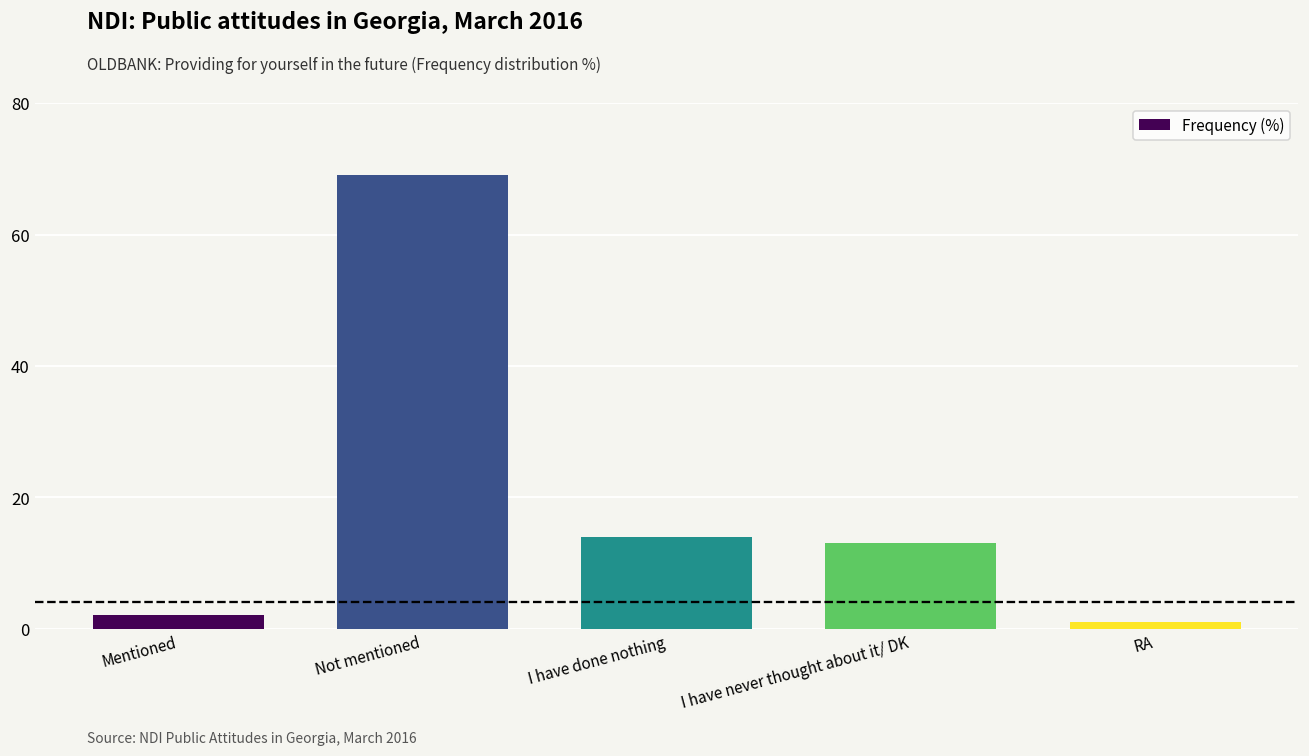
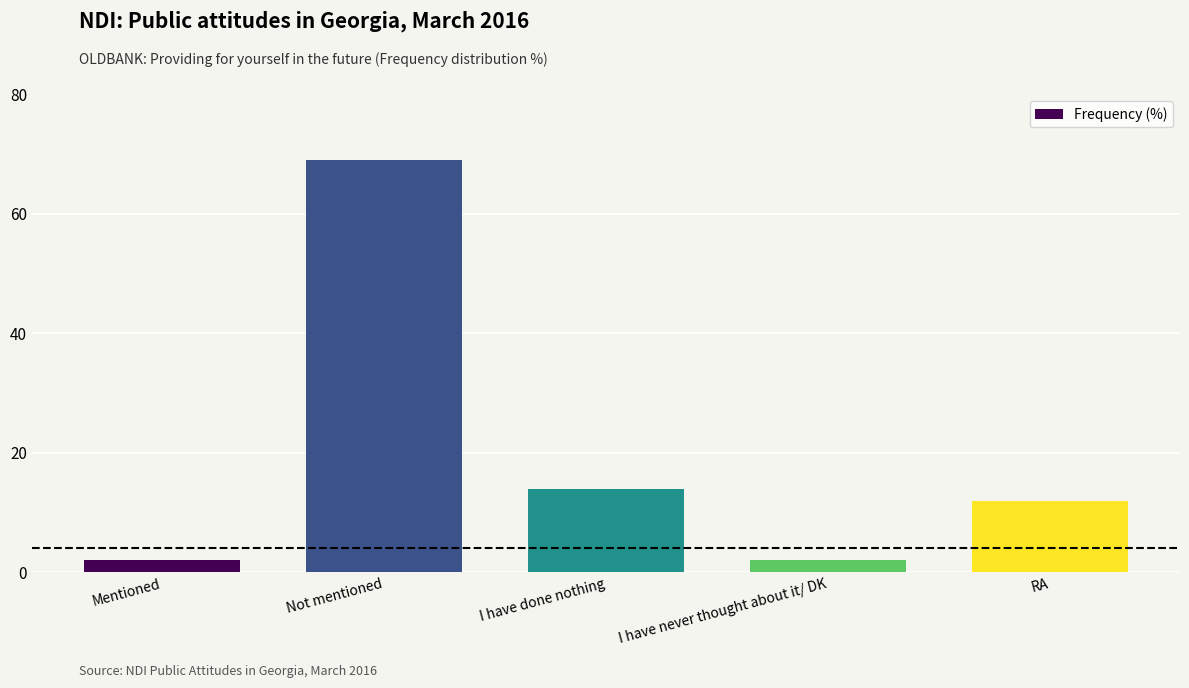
I have never thought about it/ DK: 13 -> 2
RA: 1 -> 12
